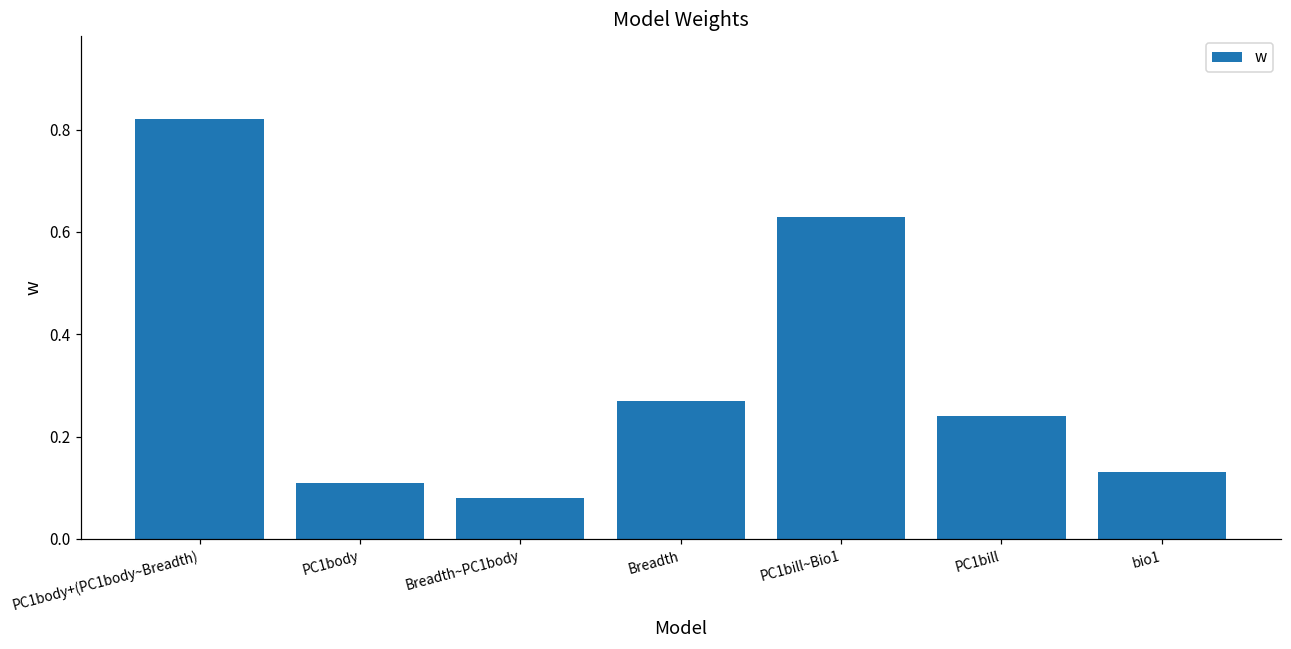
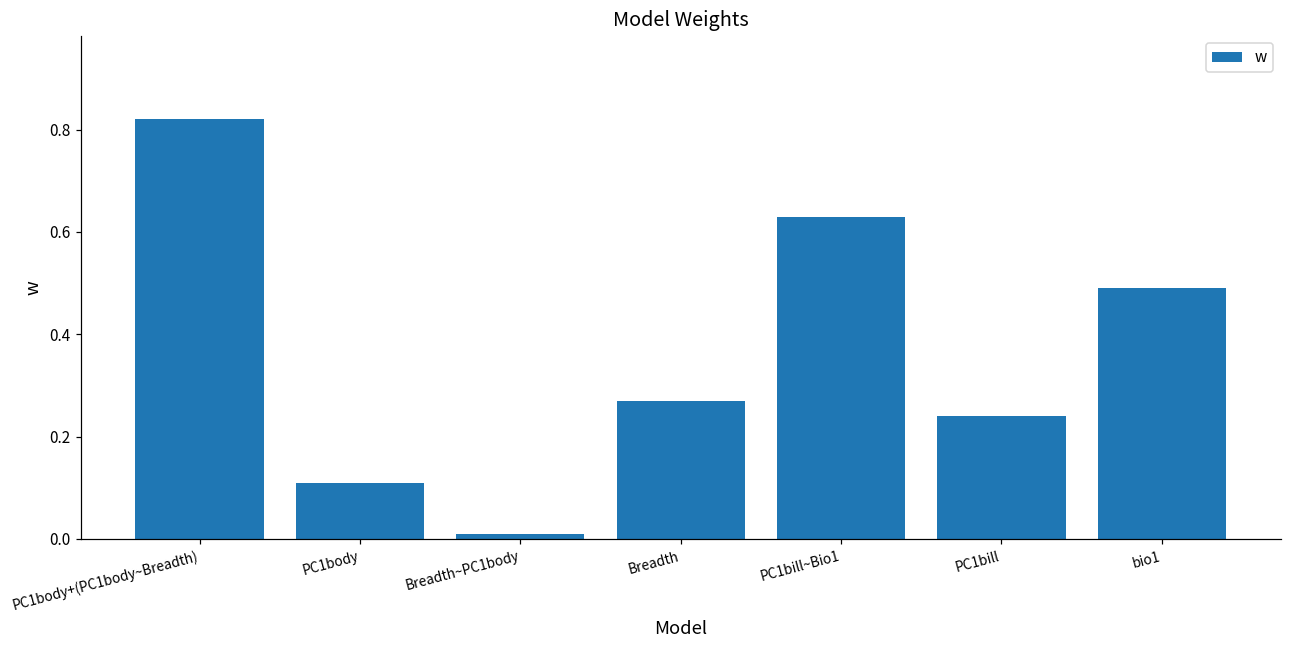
Breadth~PC1body: 0.08 -> 0.01
bio1: 0.13 -> 0.49
